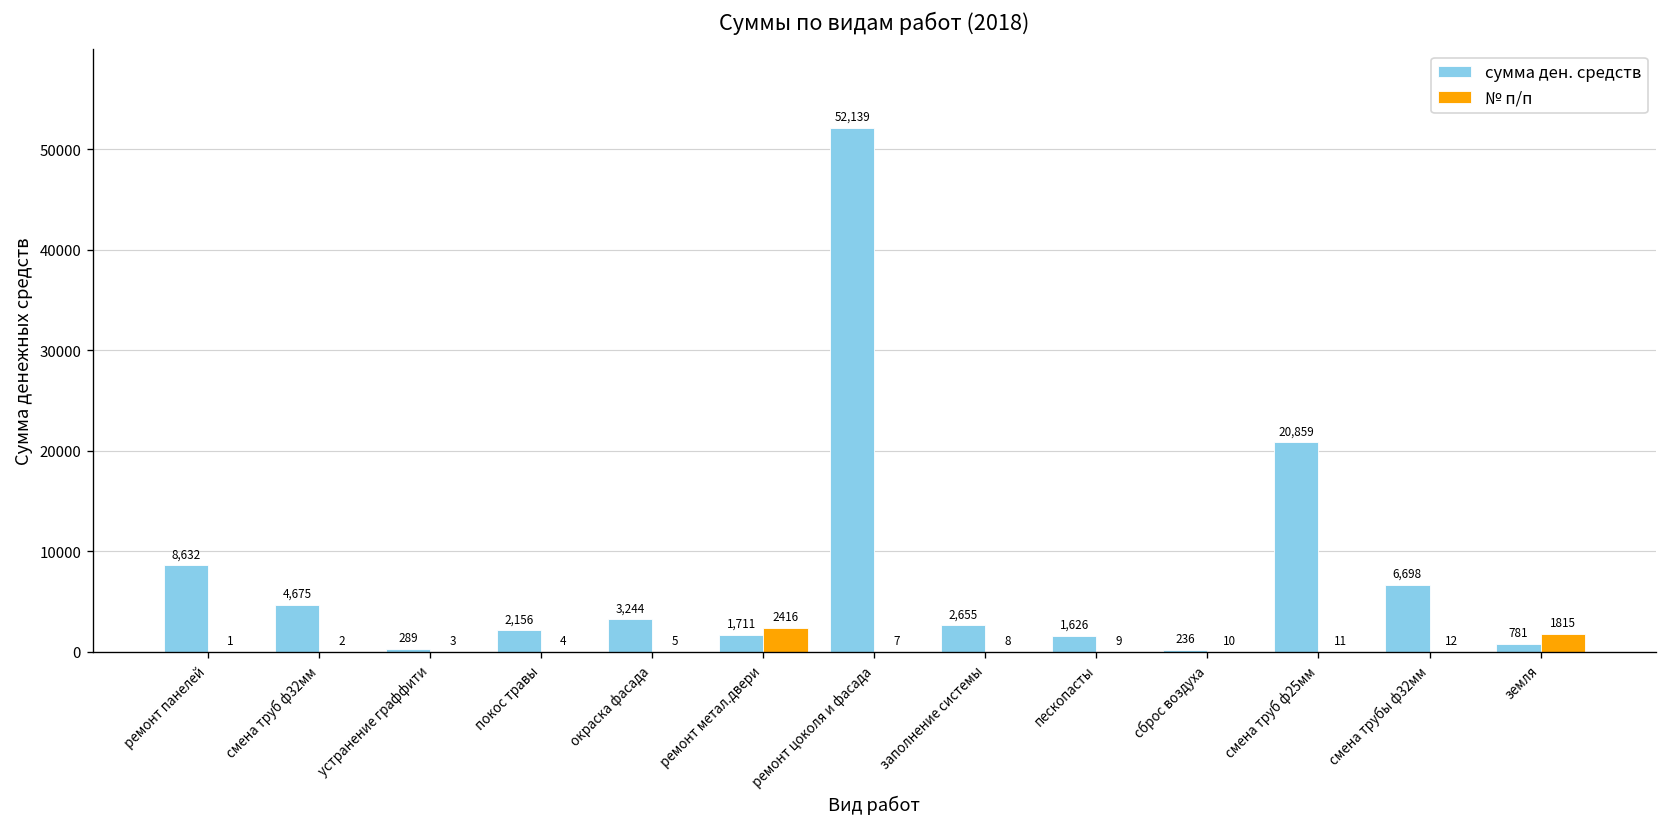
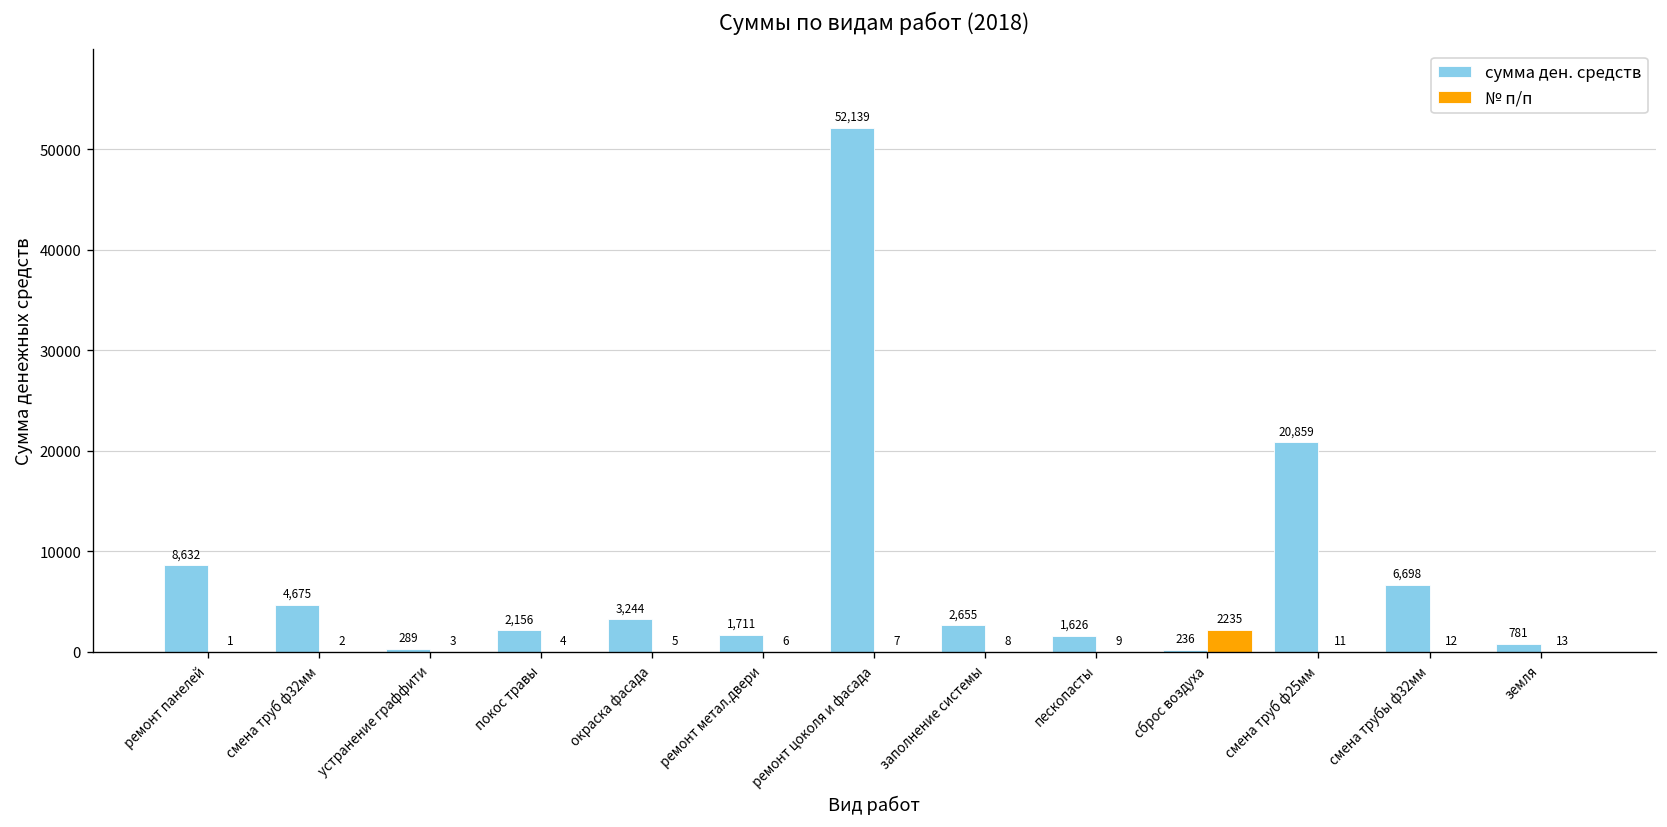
№ п/п, ремонт метал.двери: 2416 -> 6
№ п/п, сброс воздуха: 10 -> 2235
№ п/п, земля: 1815 -> 13
